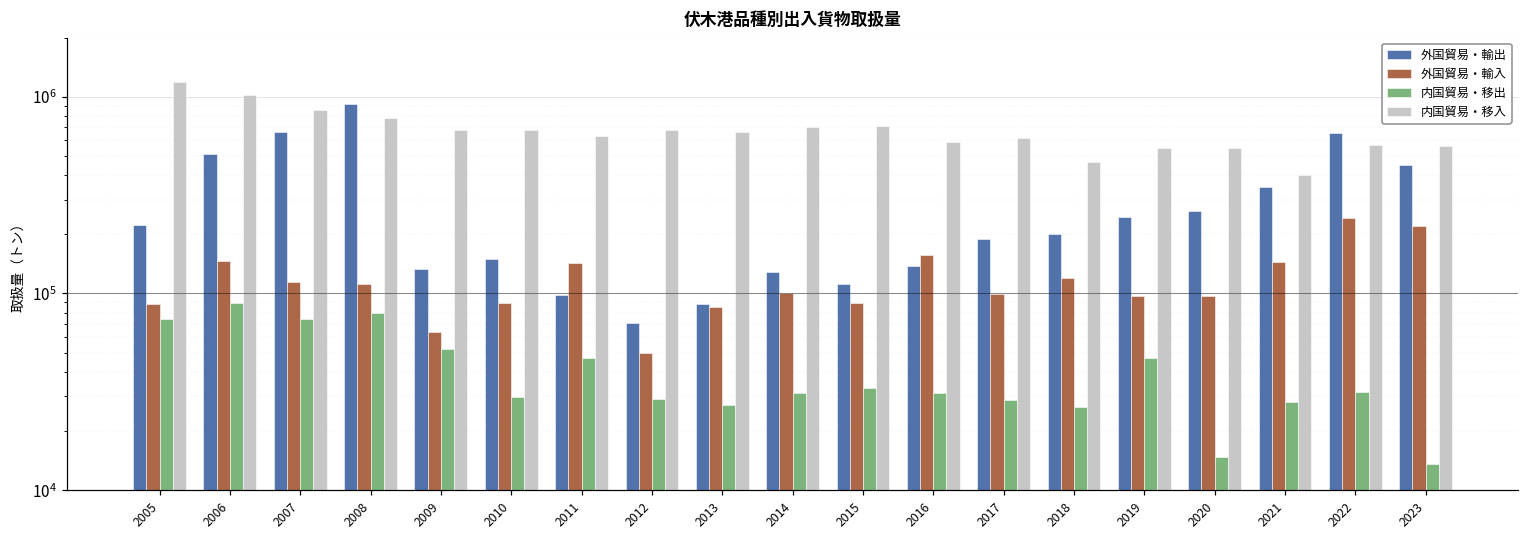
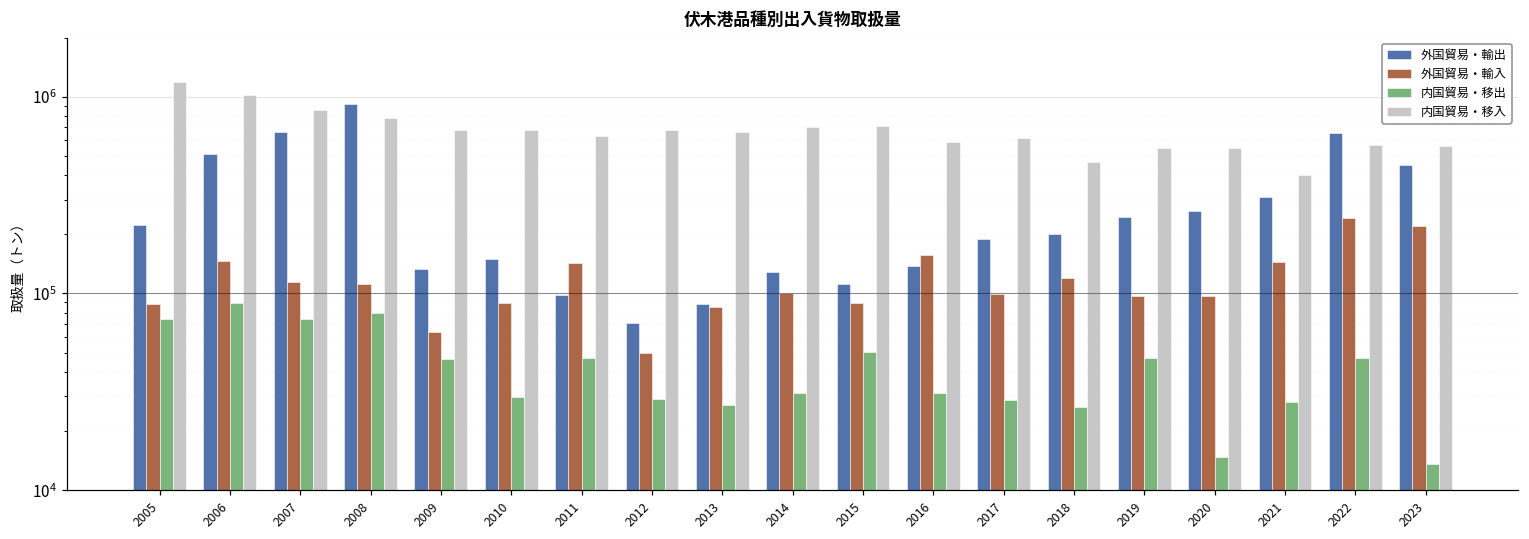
内国貿易・移出, 2009: 52000 -> 46000
内国貿易・移出, 2015: 33000 -> 51000
外国貿易・輸出, 2021: 350000 -> 310000
内国貿易・移出, 2022: 31000 -> 47000
